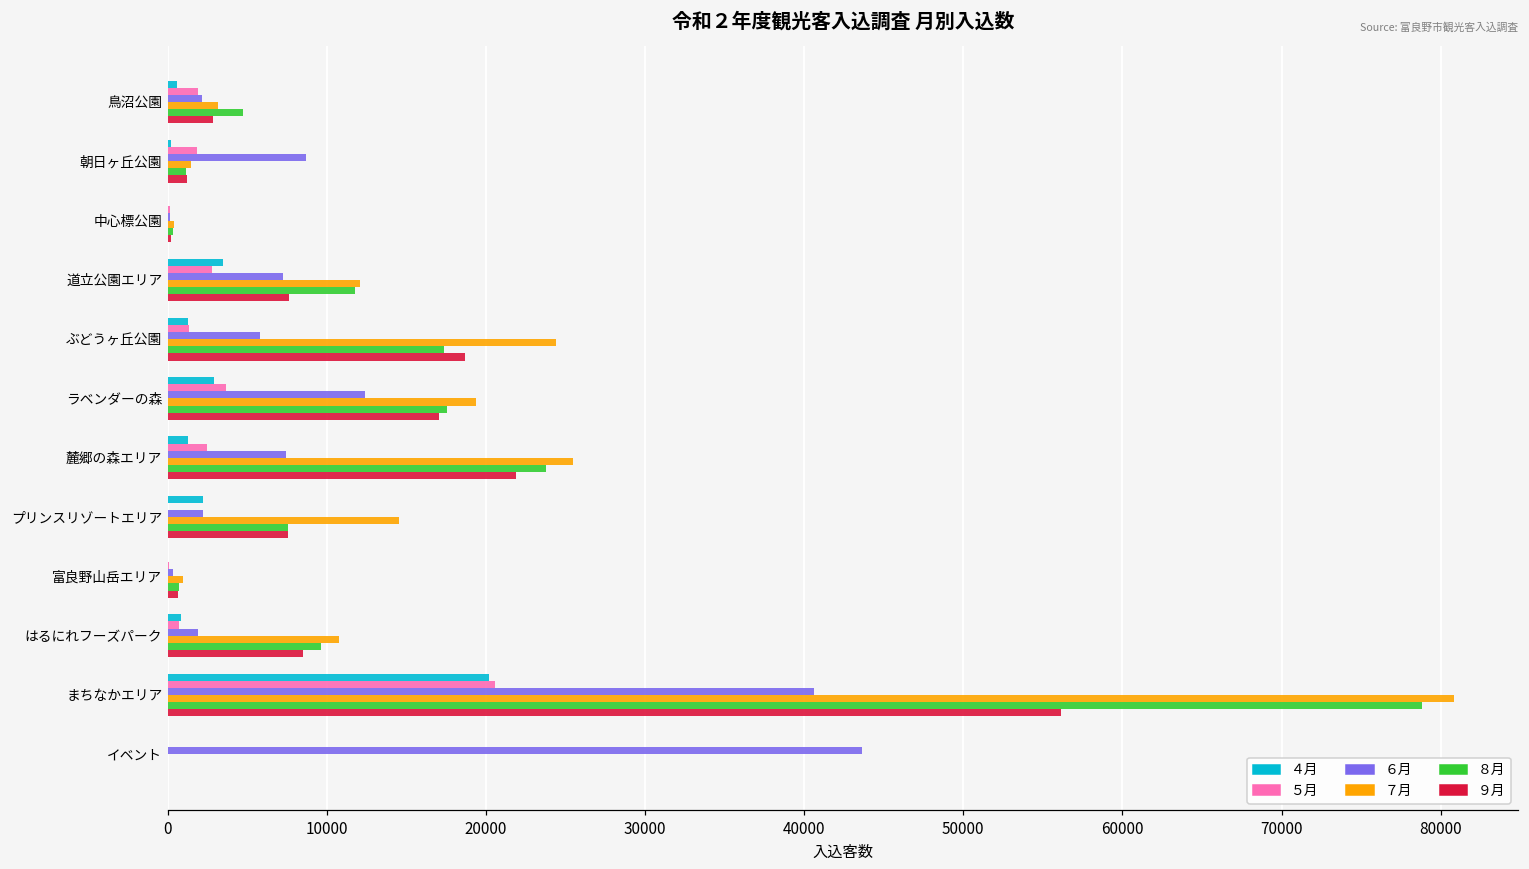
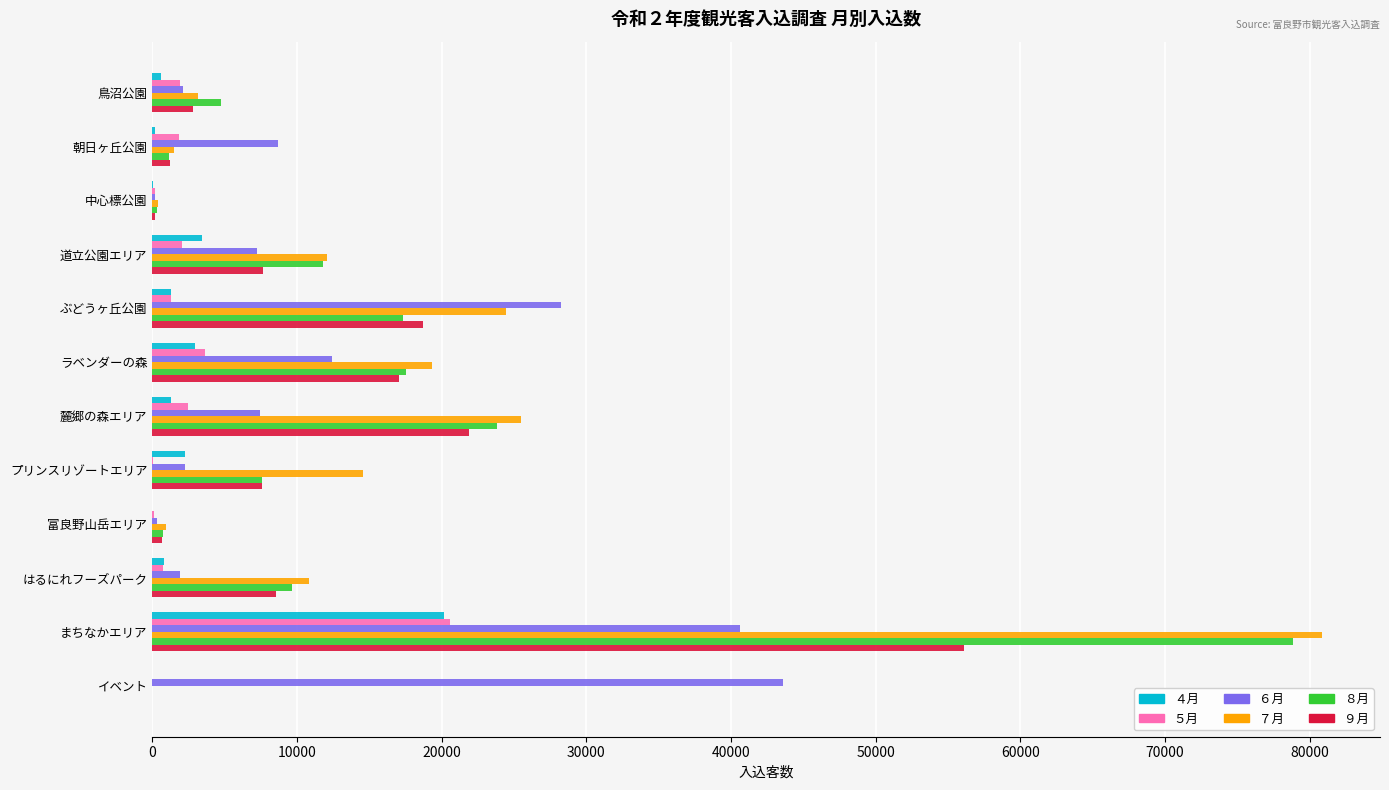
５月, 道立公園エリア: 2800 -> 2100
６月, ぶどうヶ丘公園: 5800 -> 28300
